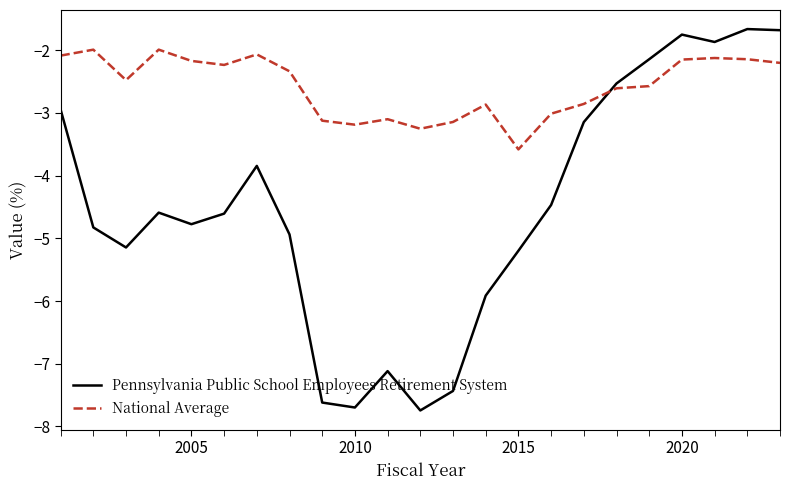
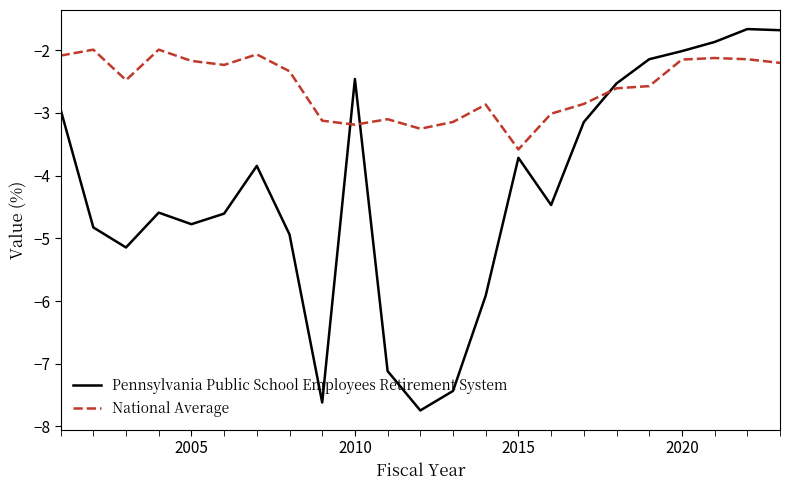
Pennsylvania Public School Employees Retirement System, 2010: -7.7 -> -2.5
Pennsylvania Public School Employees Retirement System, 2015: -5.2 -> -3.7
Pennsylvania Public School Employees Retirement System, 2020: -1.7 -> -2.0
